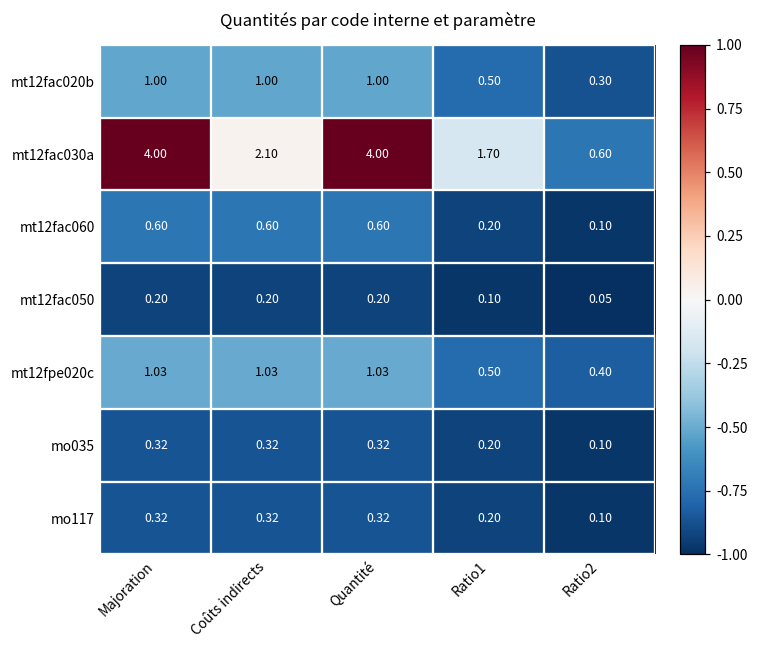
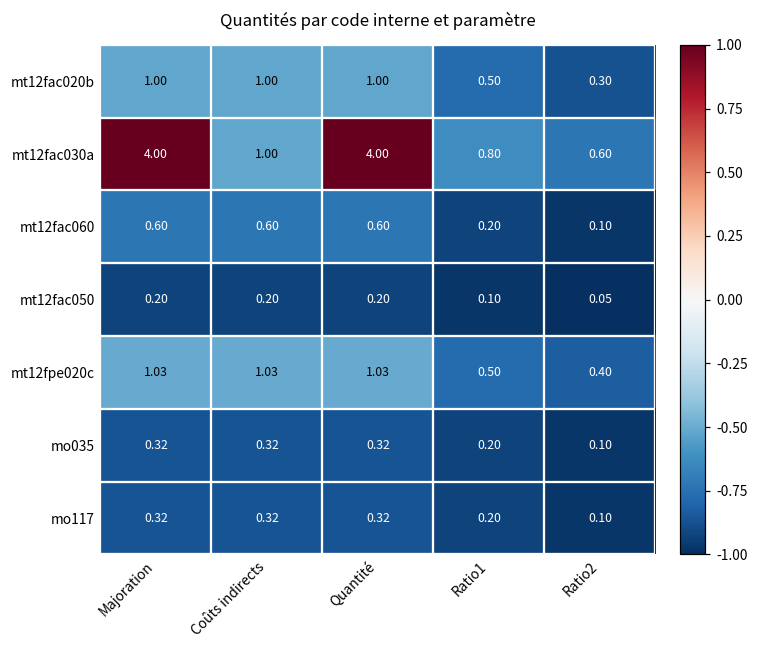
mt12fac030a, Coûts indirects: 2.10 -> 1.00
mt12fac030a, Ratio1: 1.70 -> 0.80
